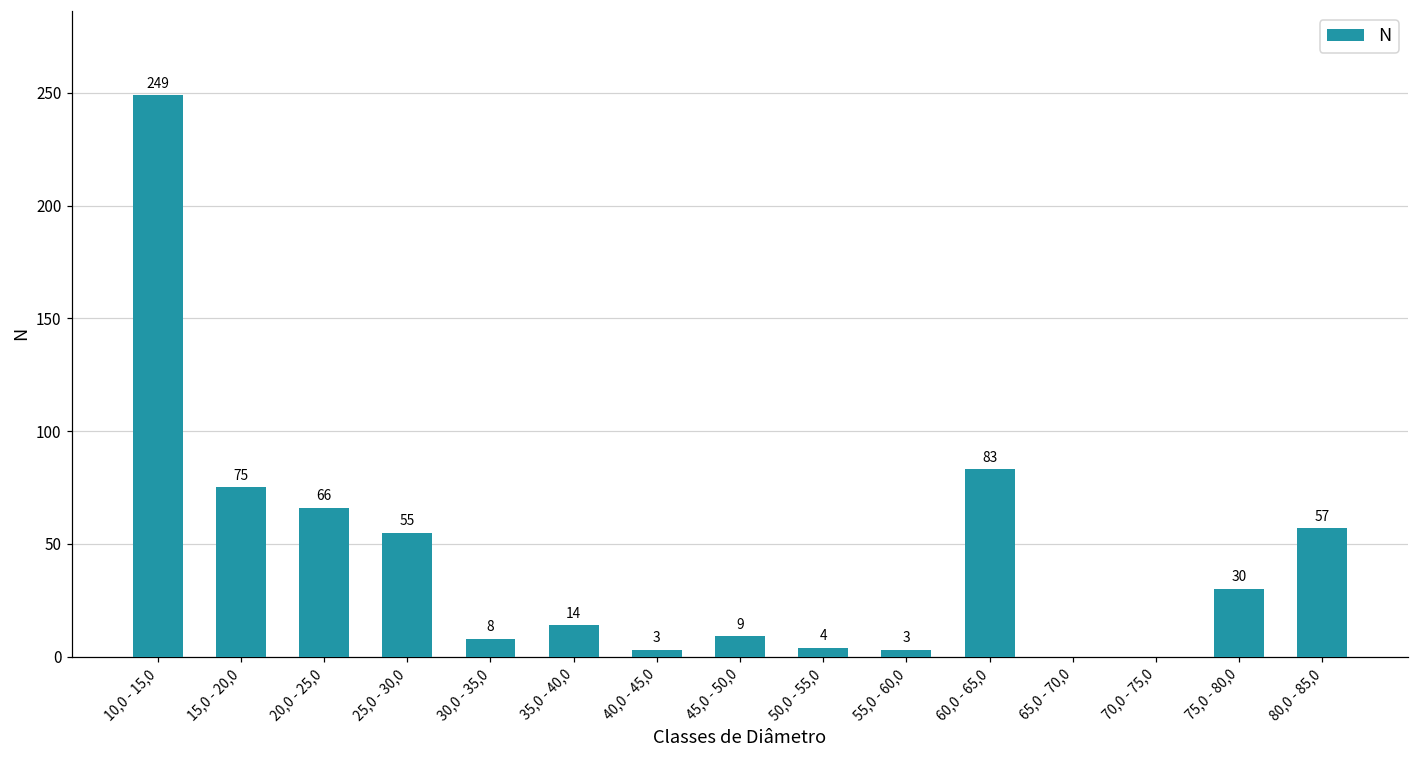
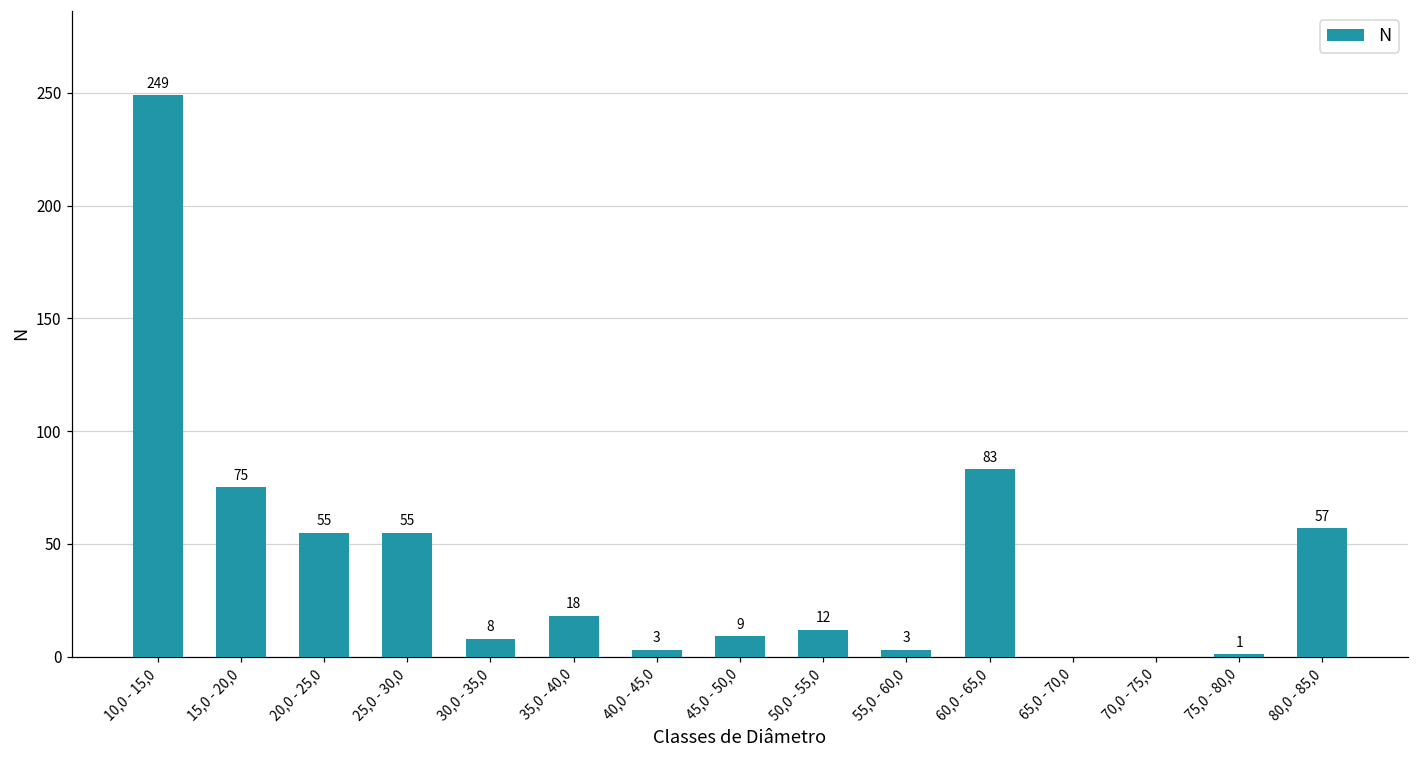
20,0 - 25,0: 66 -> 55
35,0 - 40,0: 14 -> 18
50,0 - 55,0: 4 -> 12
75,0 - 80,0: 30 -> 1
